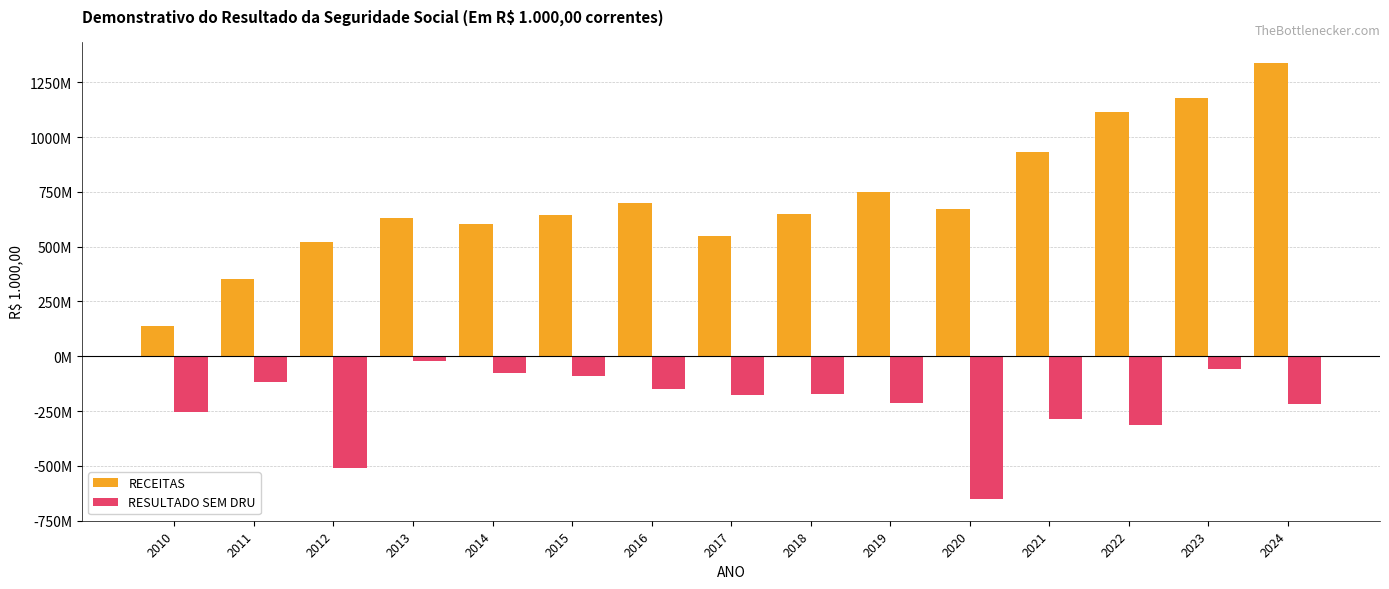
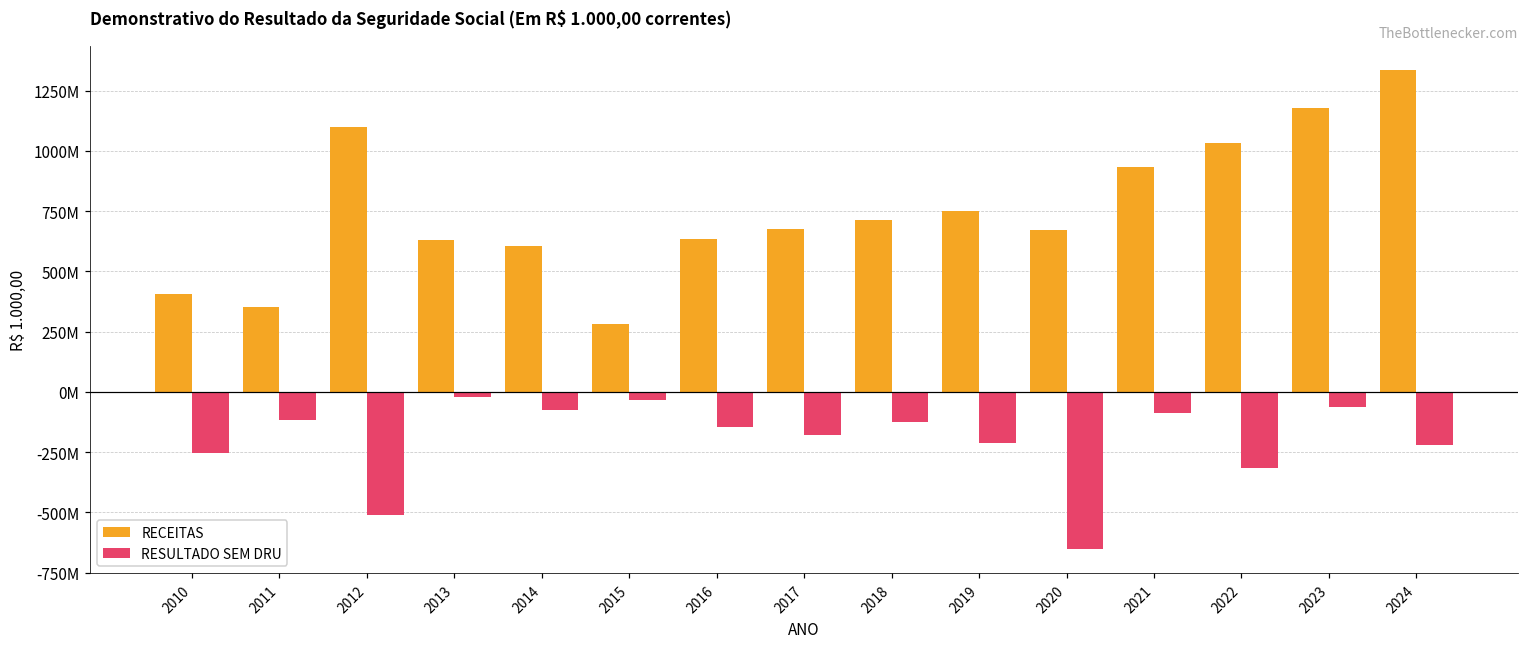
RECEITAS, 2010: 140000000 -> 410000000
RECEITAS, 2012: 520000000 -> 1100000000
RECEITAS, 2015: 650000000 -> 280000000
RESULTADO SEM DRU, 2015: -90000000 -> -30000000
RECEITAS, 2016: 700000000 -> 640000000
RECEITAS, 2017: 550000000 -> 680000000
RECEITAS, 2018: 650000000 -> 710000000
RESULTADO SEM DRU, 2018: -170000000 -> -120000000
RESULTADO SEM DRU, 2021: -290000000 -> -90000000
RECEITAS, 2022: 1110000000 -> 1030000000
